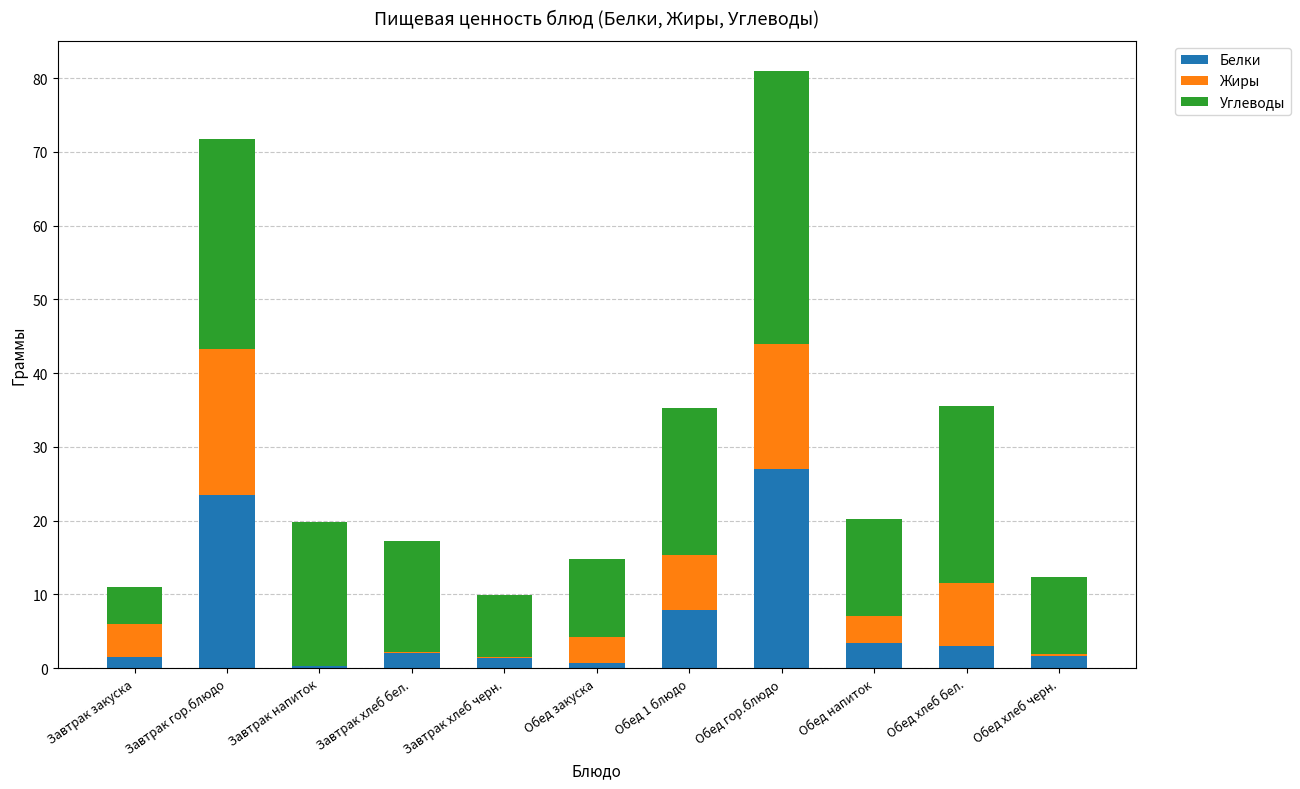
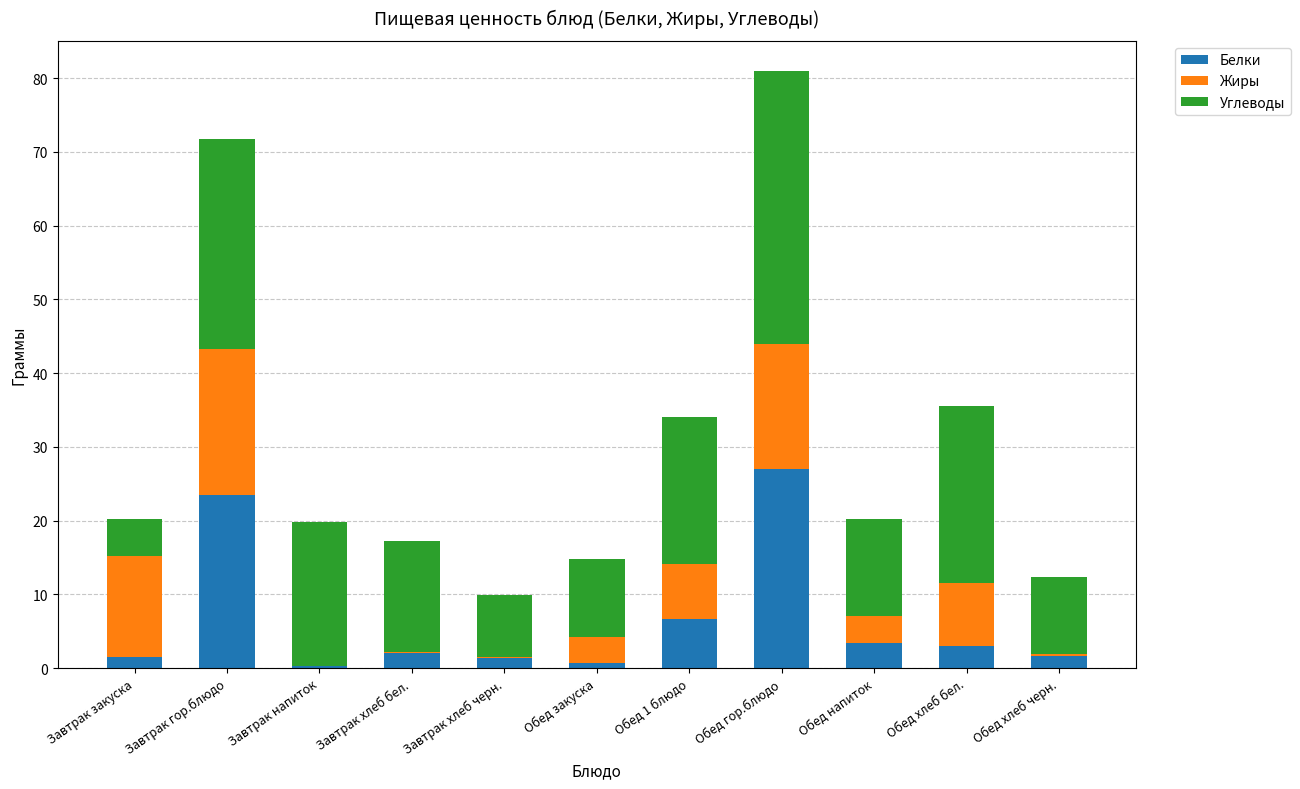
Жиры, Завтрак закуска: 4 -> 14
Белки, Обед 1 блюдо: 8 -> 7
